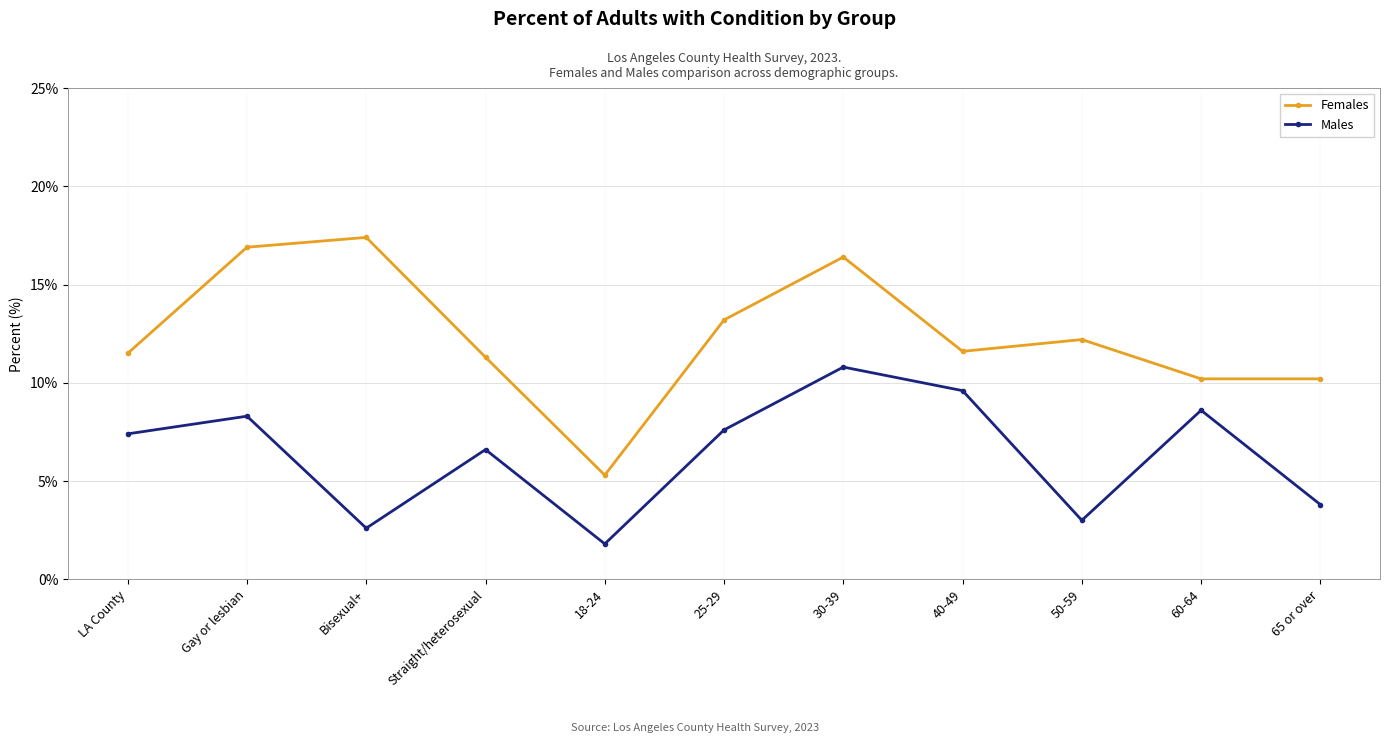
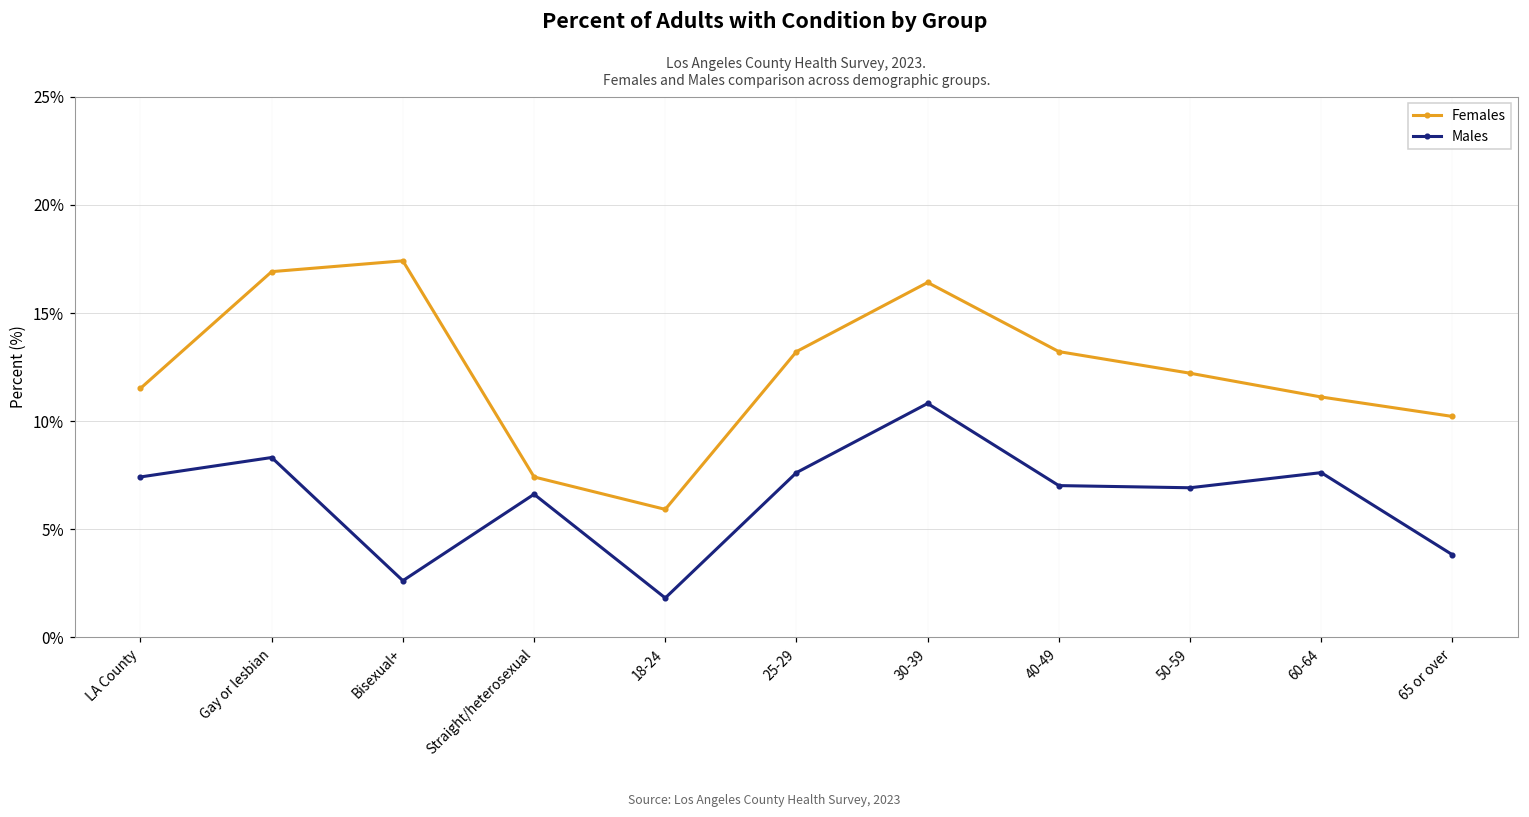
Females, Straight/heterosexual: 11.3% -> 7.4%
Females, 18-24: 5.3% -> 5.9%
Females, 40-49: 11.6% -> 13.2%
Males, 40-49: 9.6% -> 7.0%
Males, 50-59: 3.0% -> 6.9%
Females, 60-64: 10.2% -> 11.1%
Males, 60-64: 8.6% -> 7.6%
